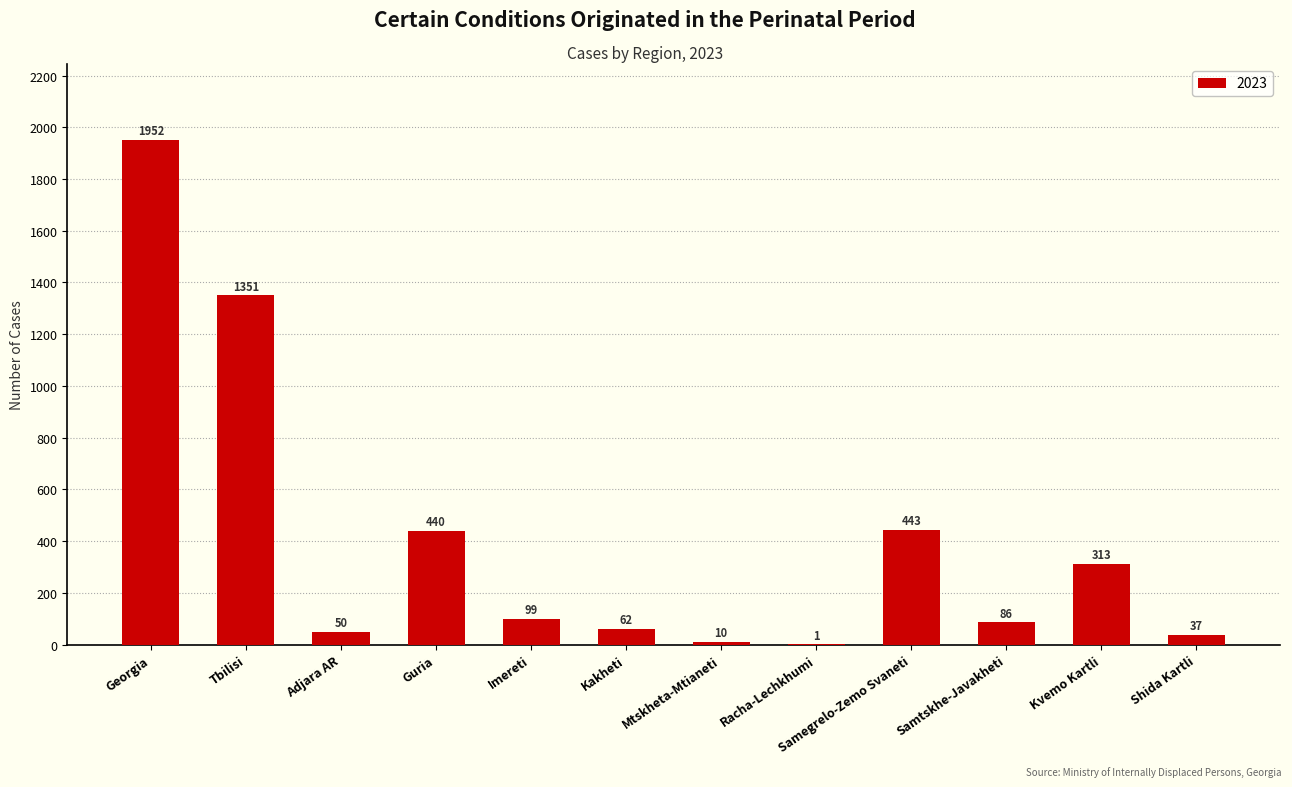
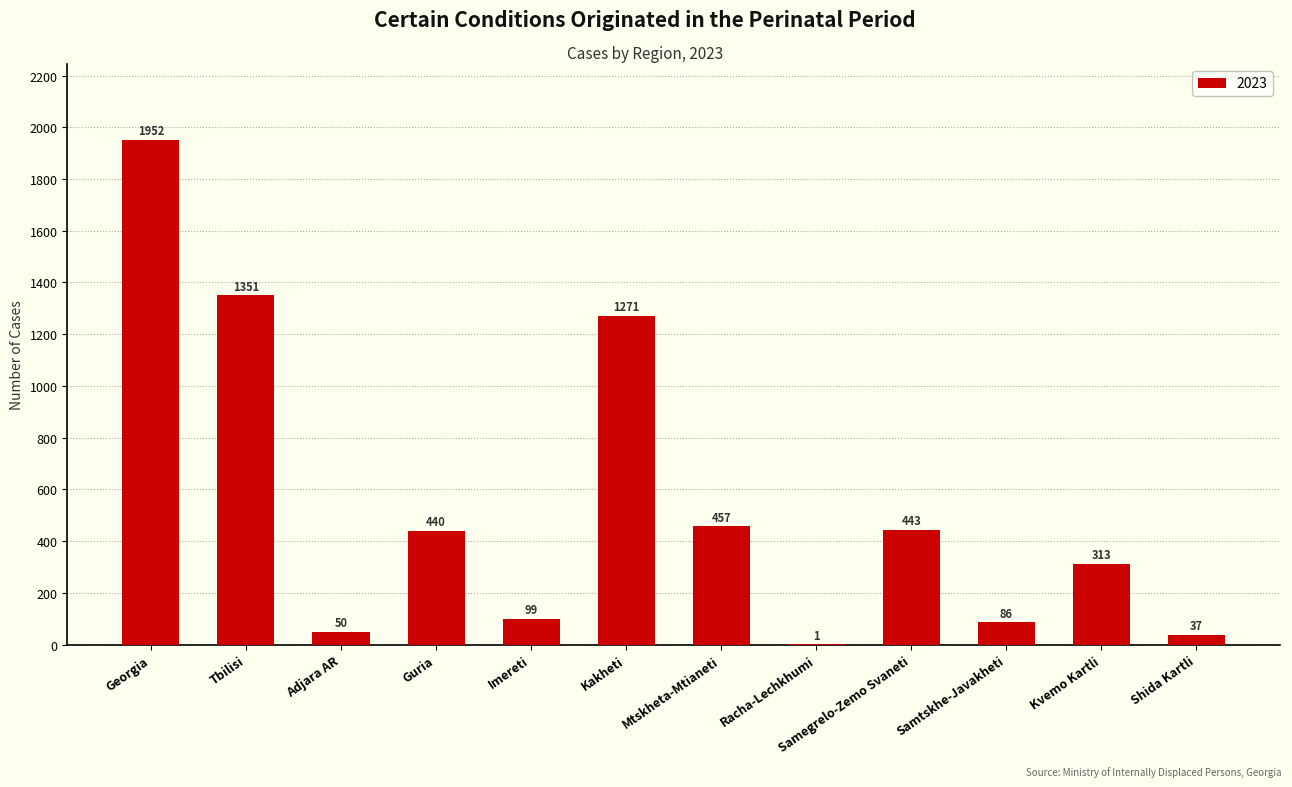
Kakheti: 62 -> 1271
Mtskheta-Mtianeti: 10 -> 457
